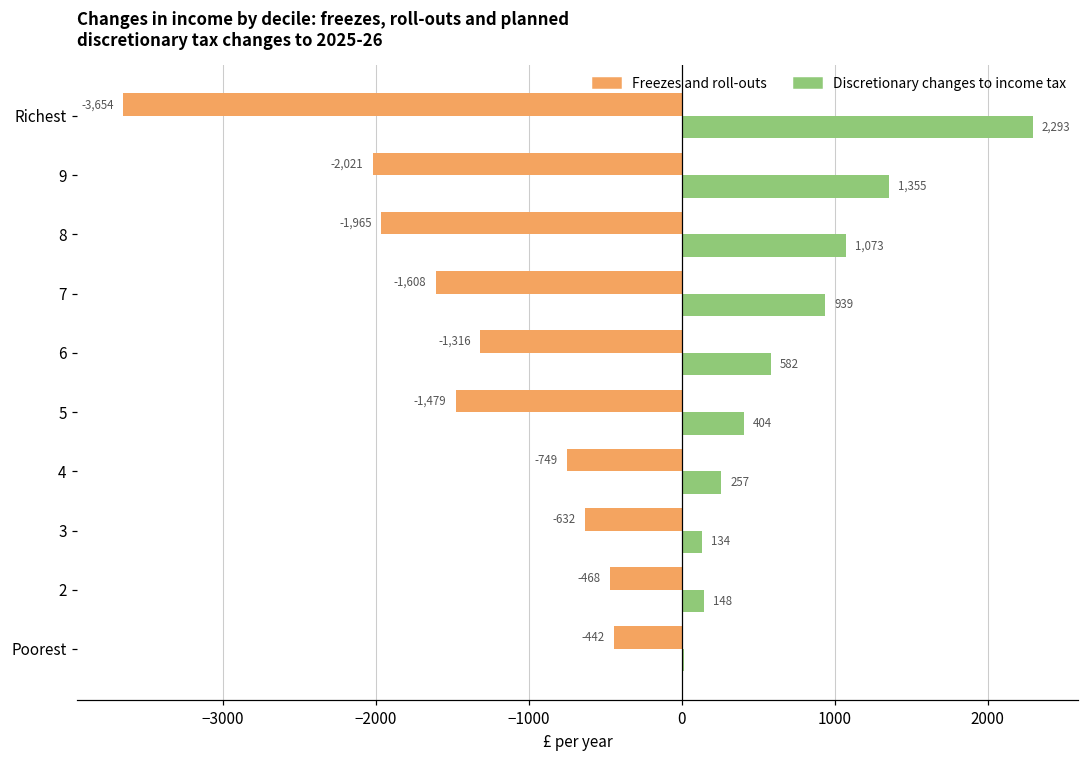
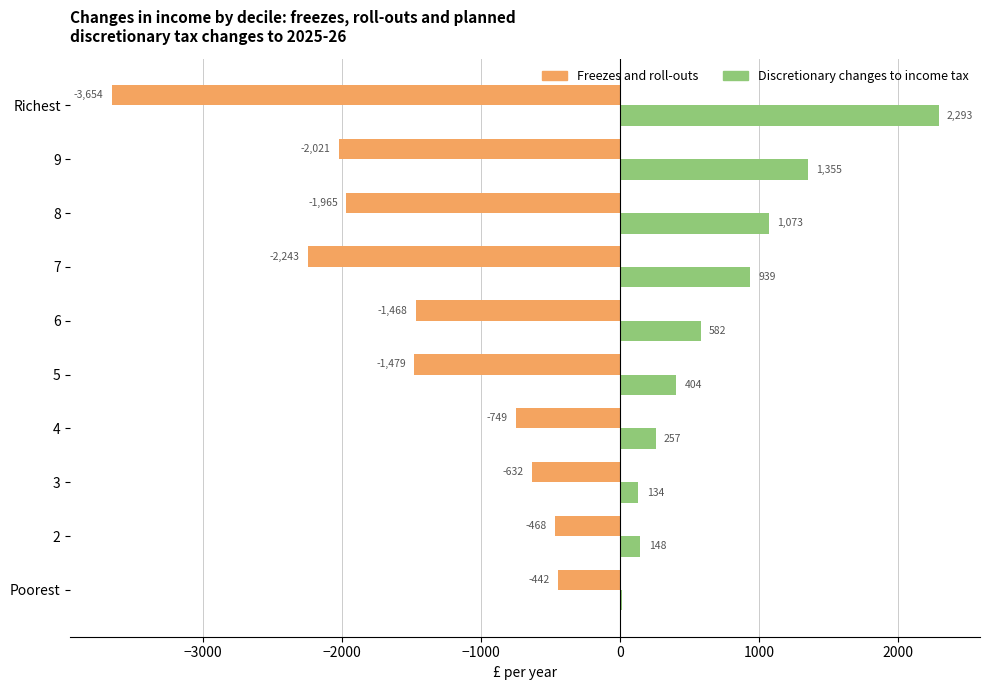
Freezes and roll-outs, 7: -1,608 -> -2,243
Freezes and roll-outs, 6: -1,316 -> -1,468
